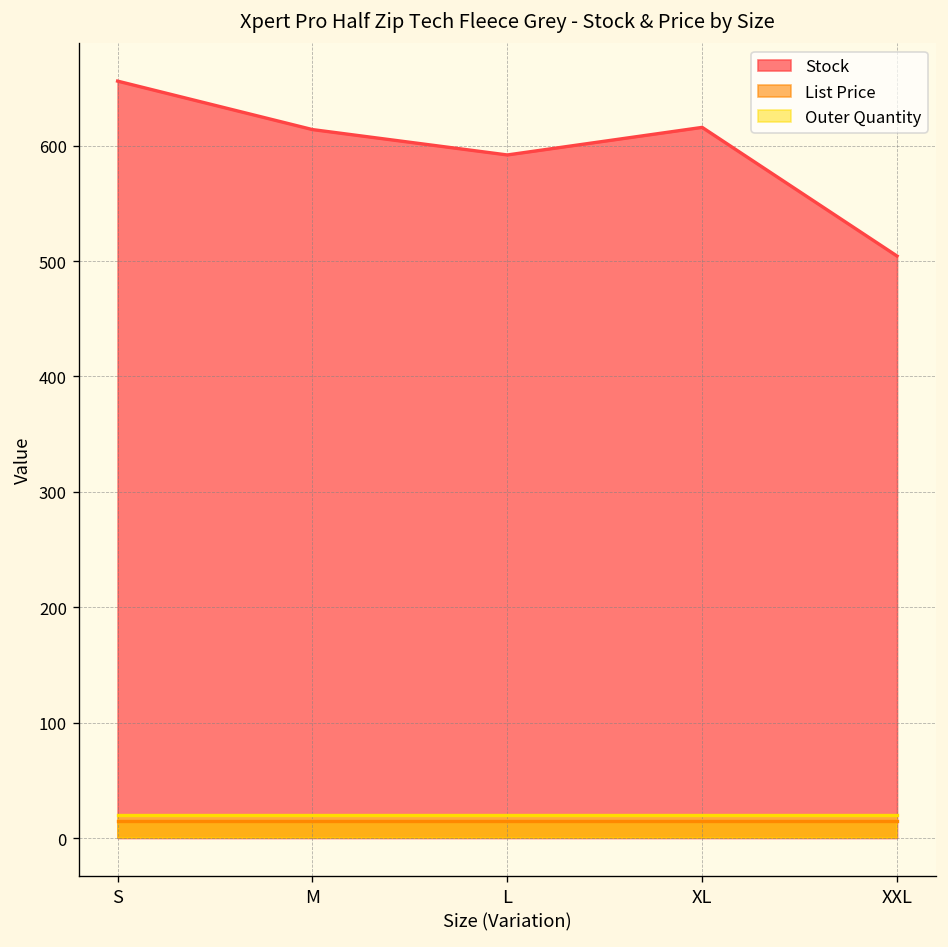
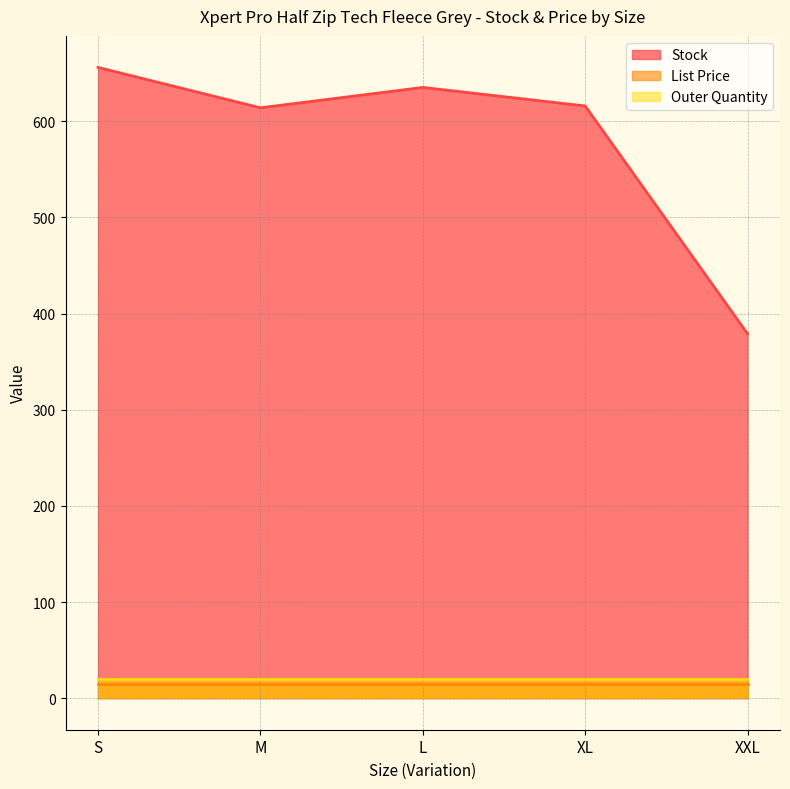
Stock, L: 590 -> 640
Stock, XXL: 500 -> 380
